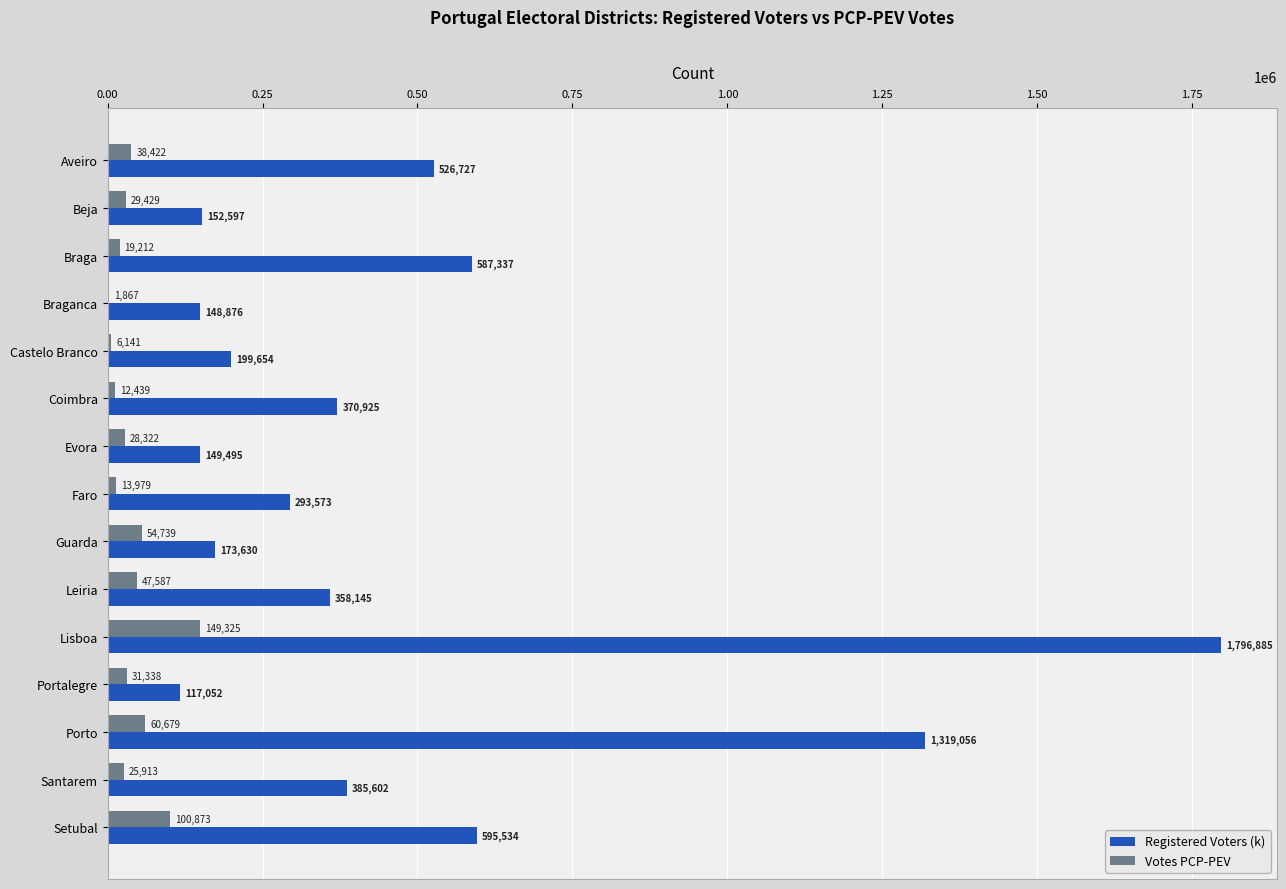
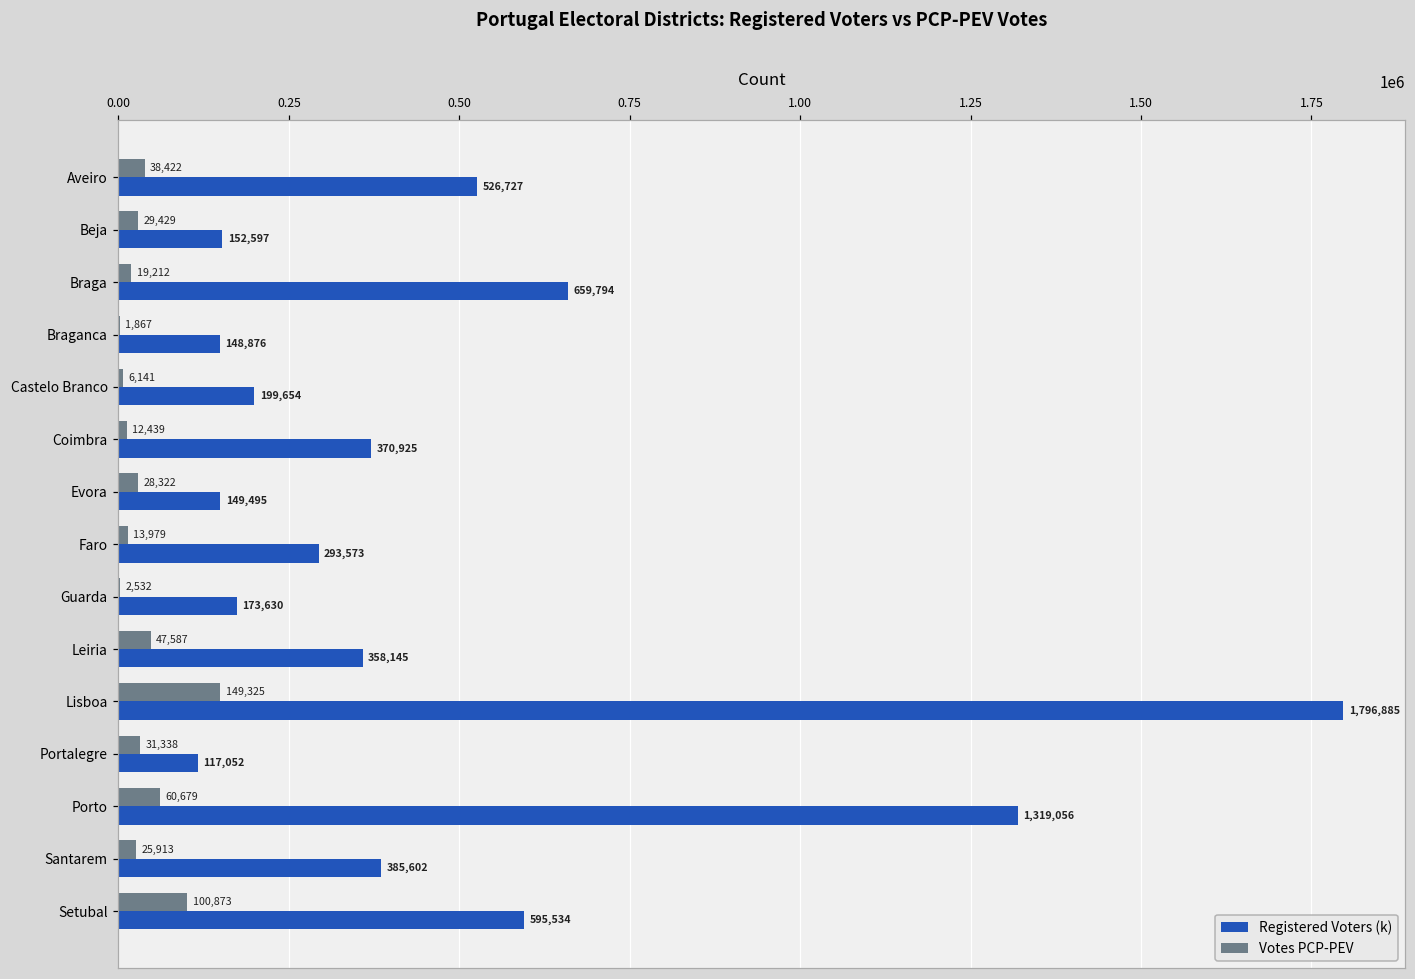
Registered Voters (k), Braga: 587,337 -> 659,794
Votes PCP-PEV, Guarda: 54,739 -> 2,532
